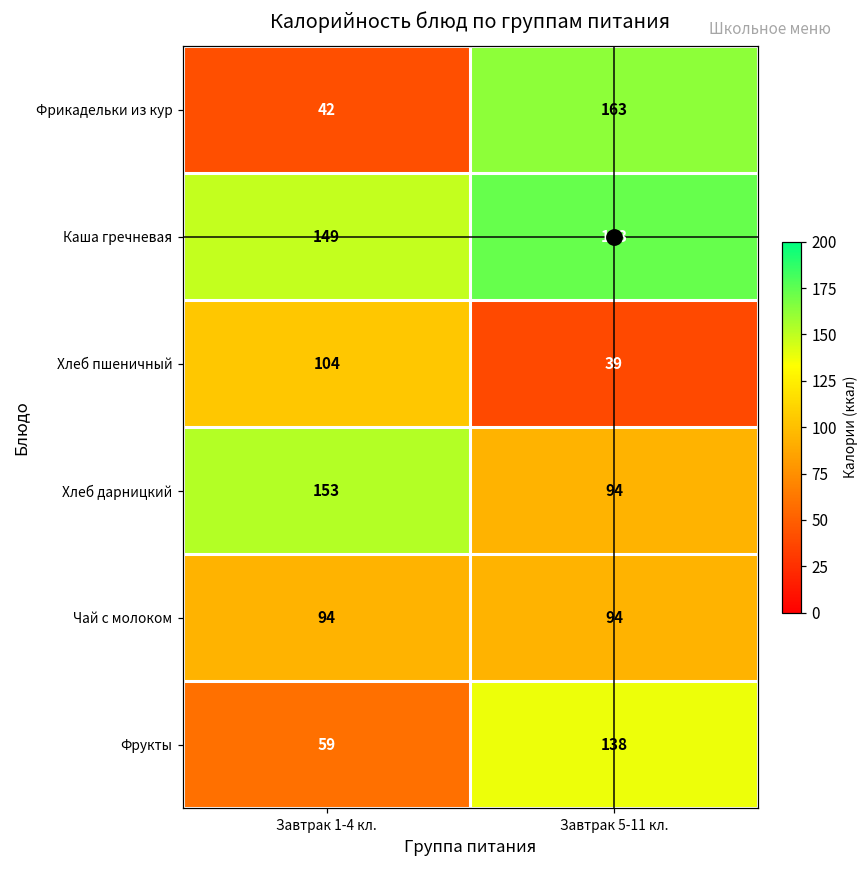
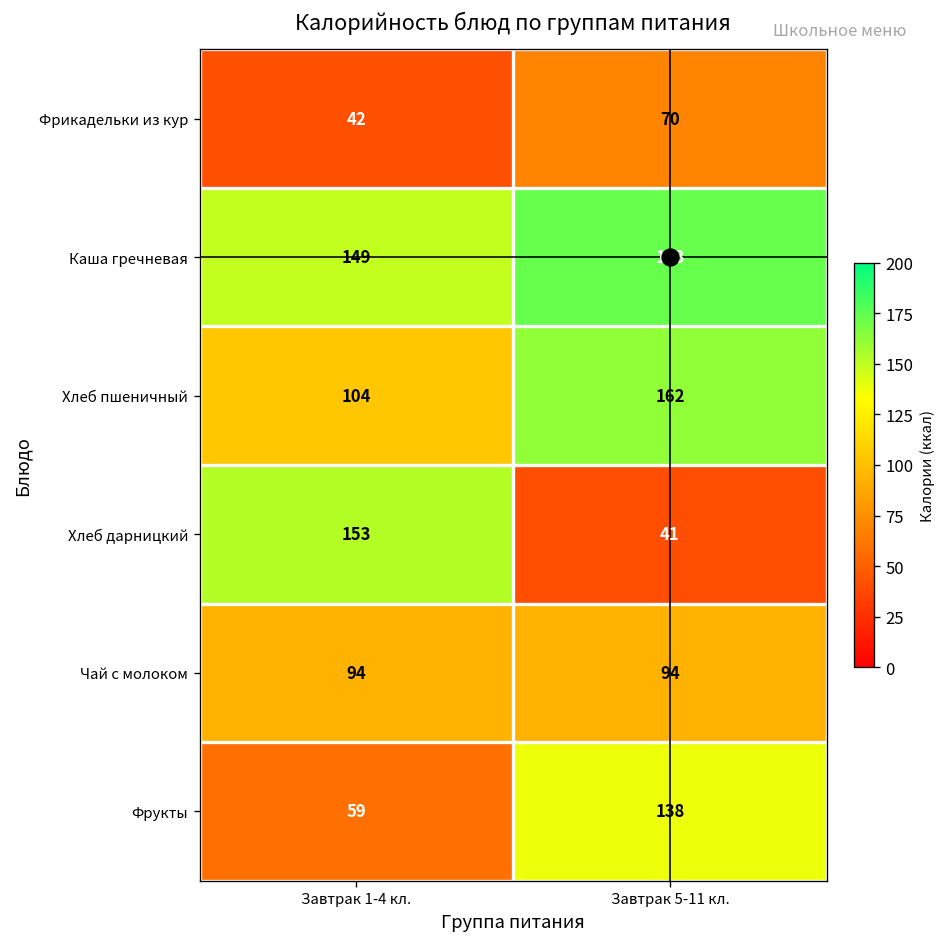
Фрикадельки из кур, Завтрак 5-11 кл.: 163 -> 70
Хлеб пшеничный, Завтрак 5-11 кл.: 39 -> 162
Хлеб дарницкий, Завтрак 5-11 кл.: 94 -> 41
